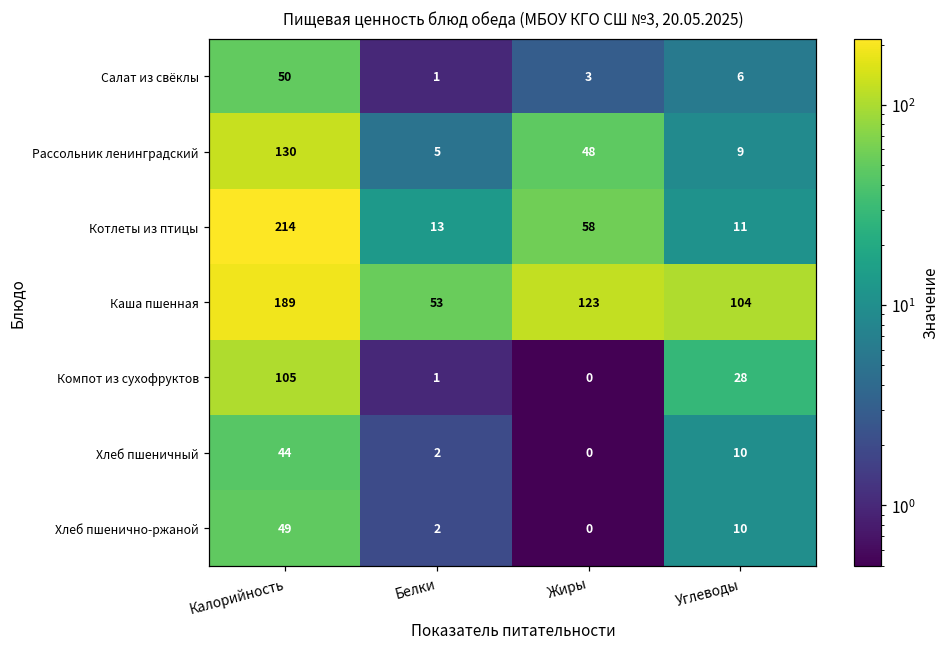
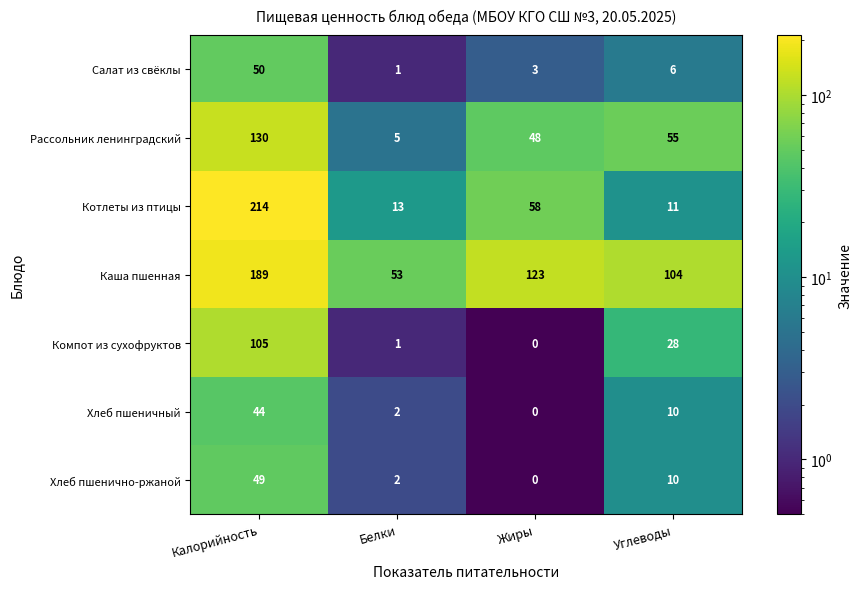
Рассольник ленинградский, Углеводы: 9 -> 55
